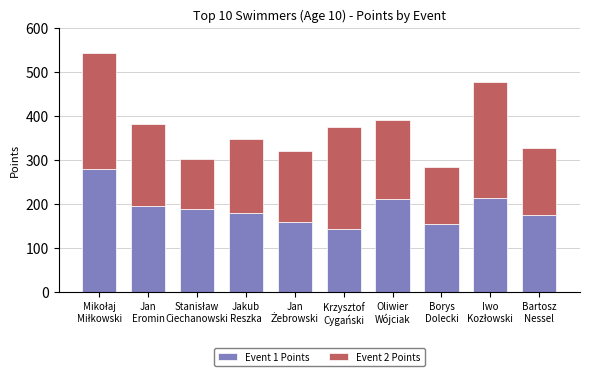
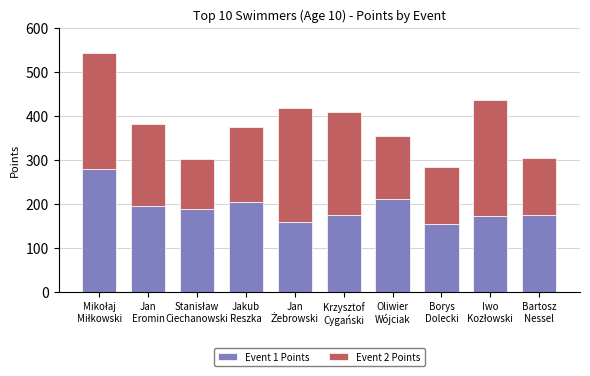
Event 1 Points, Jakub Reszka: 180 -> 200
Event 2 Points, Jan Żebrowski: 160 -> 260
Event 1 Points, Krzysztof Cygański: 140 -> 180
Event 2 Points, Oliwier Wójciak: 180 -> 140
Event 1 Points, Iwo Kozłowski: 210 -> 170
Event 2 Points, Bartosz Nessel: 150 -> 130
